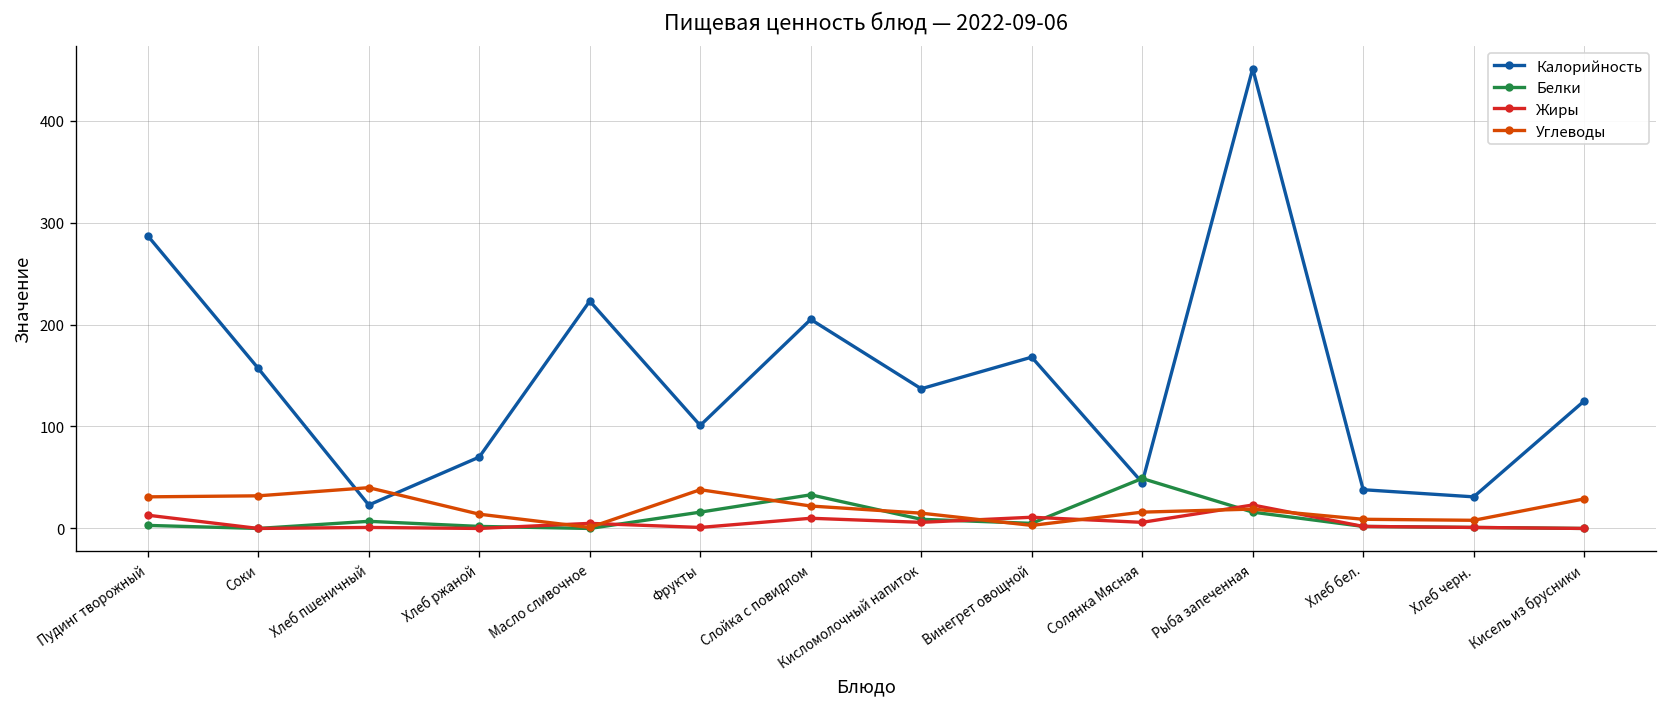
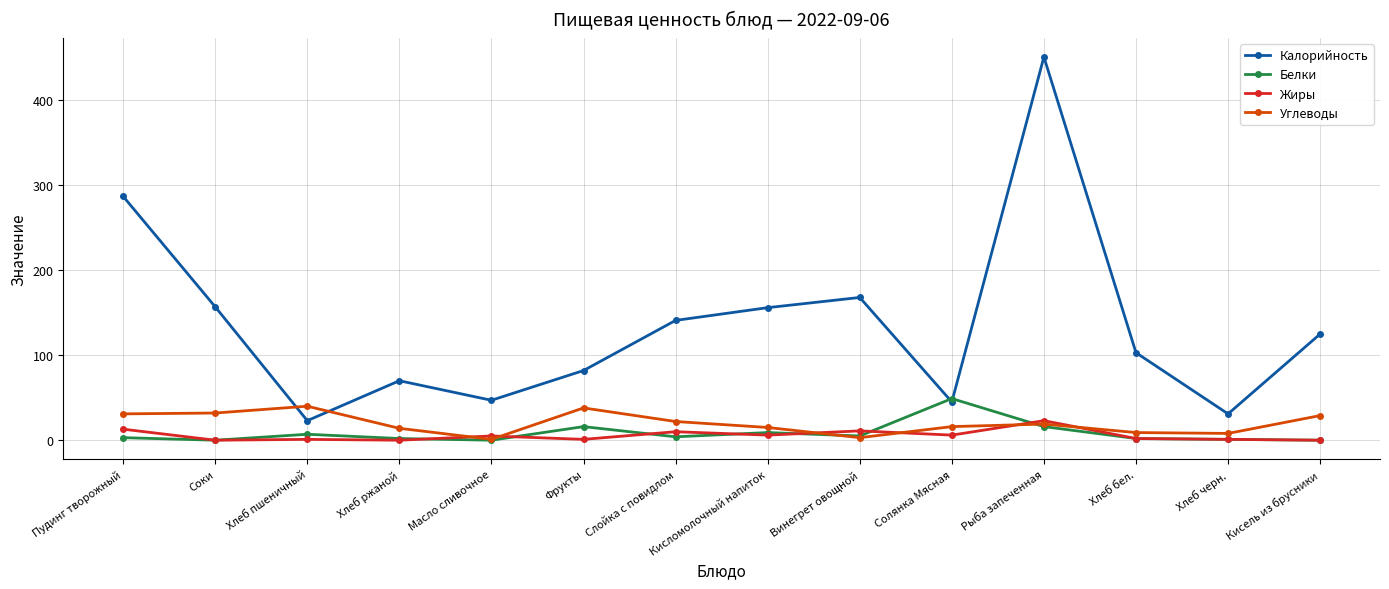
Калорийность, Масло сливочное: 220 -> 50
Калорийность, Фрукты: 100 -> 80
Калорийность, Слойка с повидлом: 210 -> 140
Белки, Слойка с повидлом: 30 -> 0
Калорийность, Кисломолочный напиток: 140 -> 160
Калорийность, Хлеб бел.: 40 -> 100
